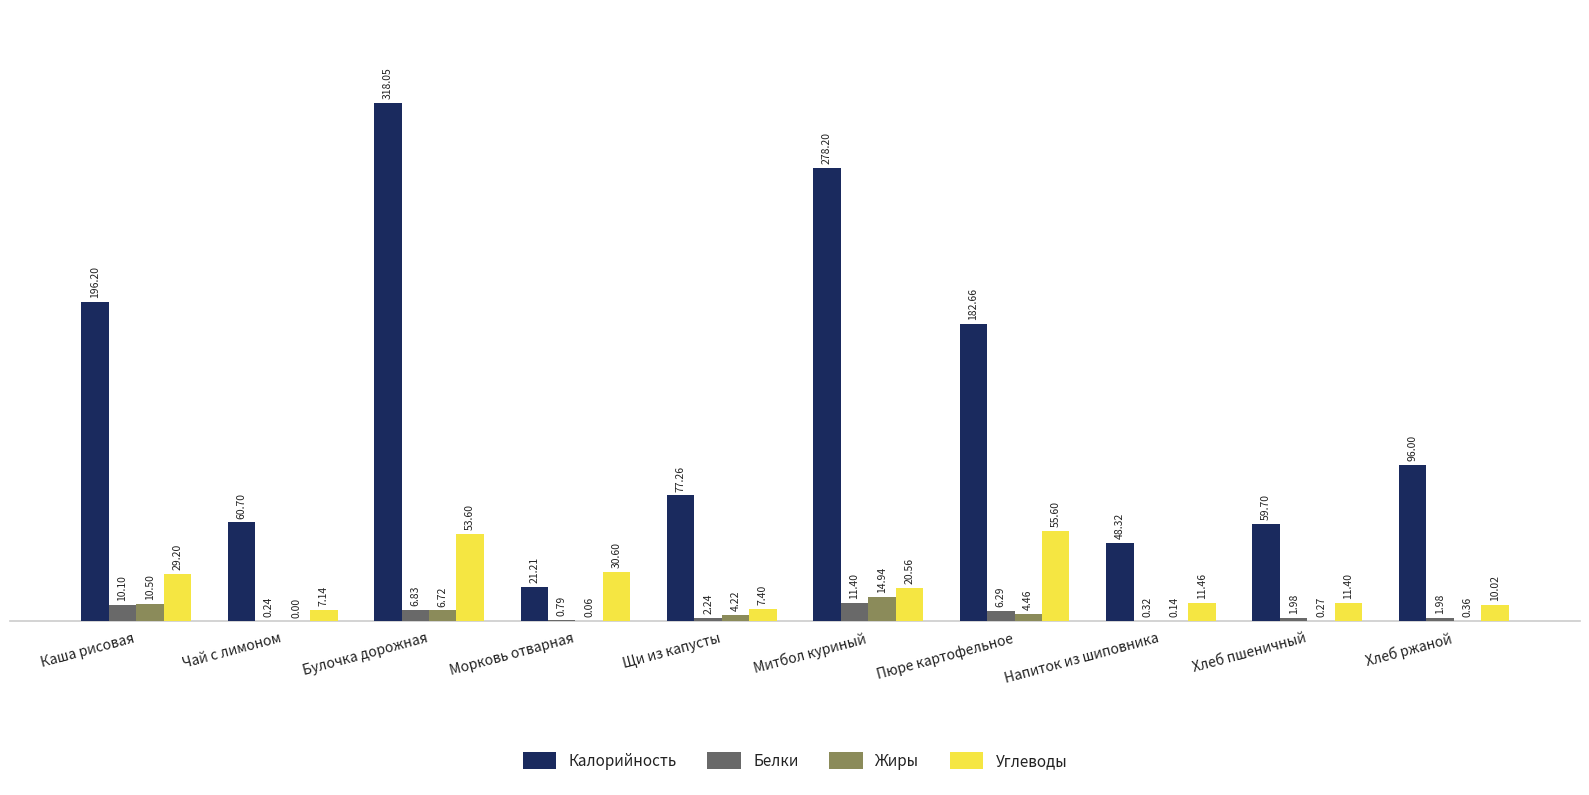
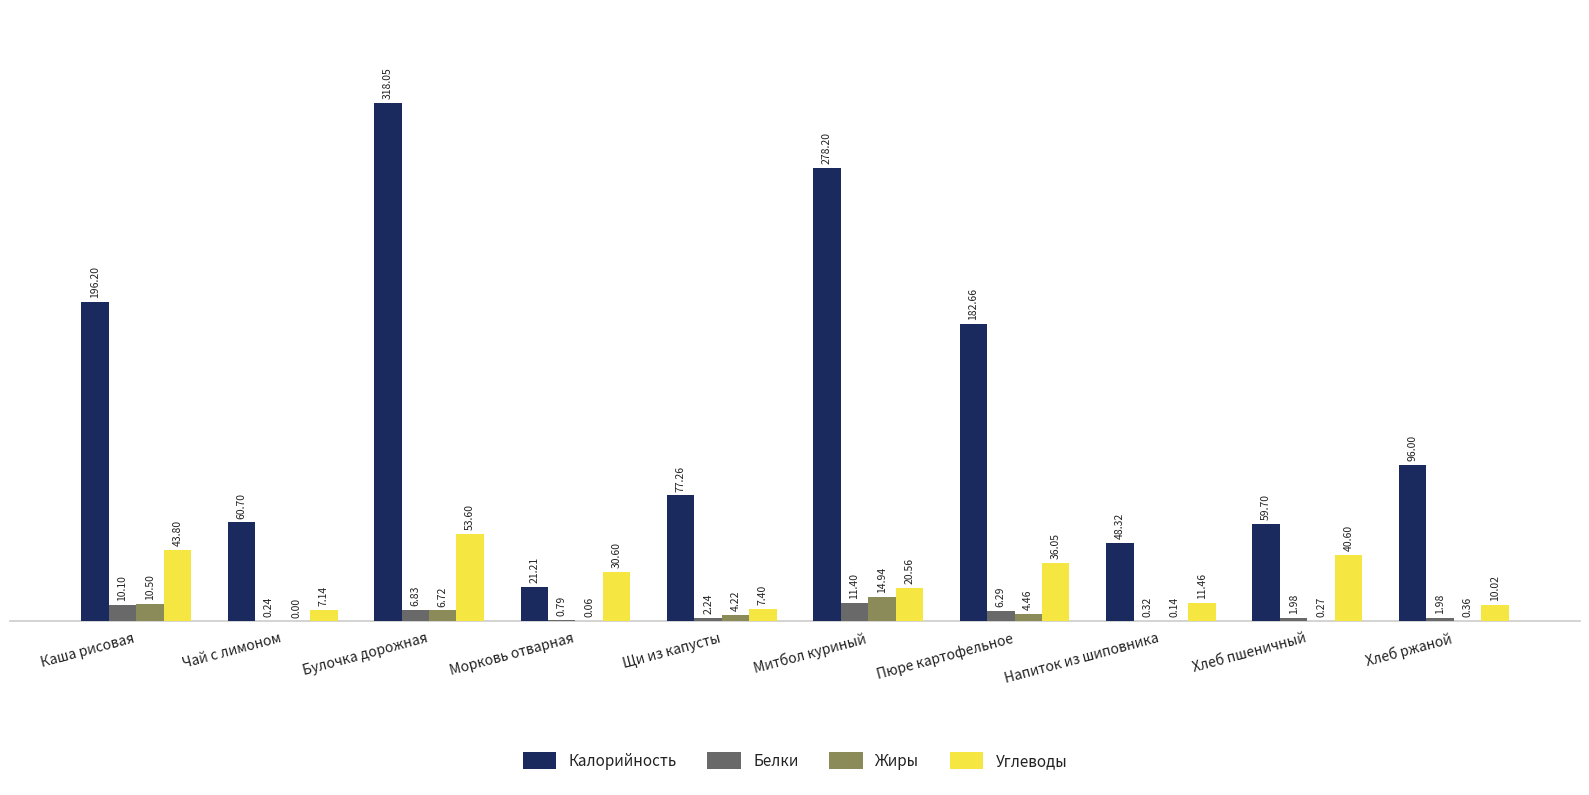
Углеводы, Каша рисовая: 29.20 -> 43.80
Углеводы, Пюре картофельное: 55.60 -> 36.05
Углеводы, Хлеб пшеничный: 11.40 -> 40.60
